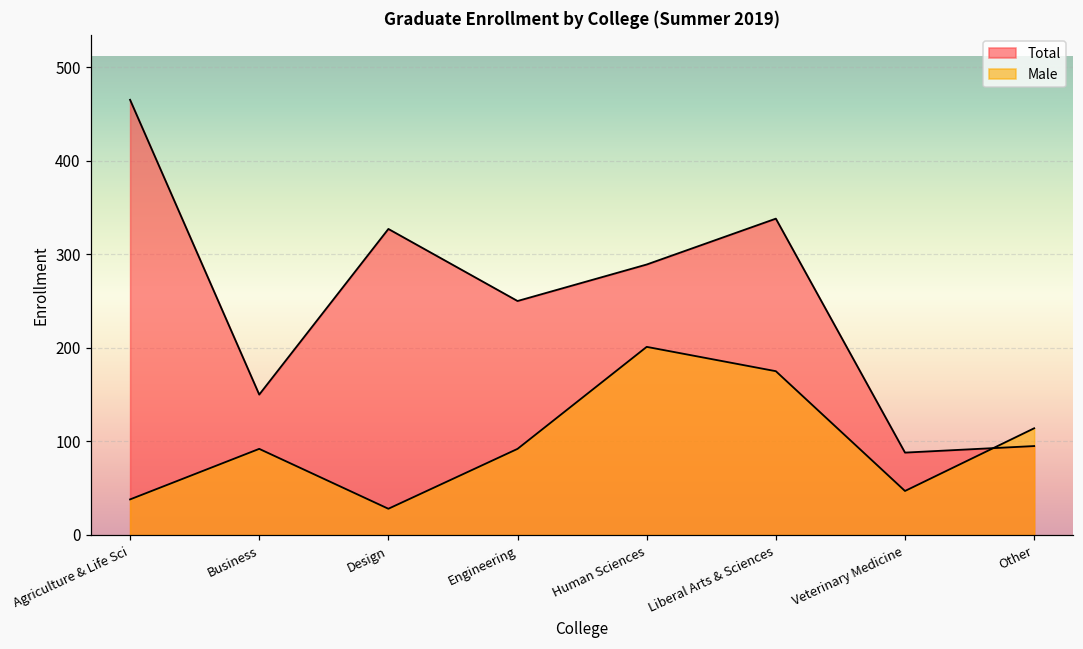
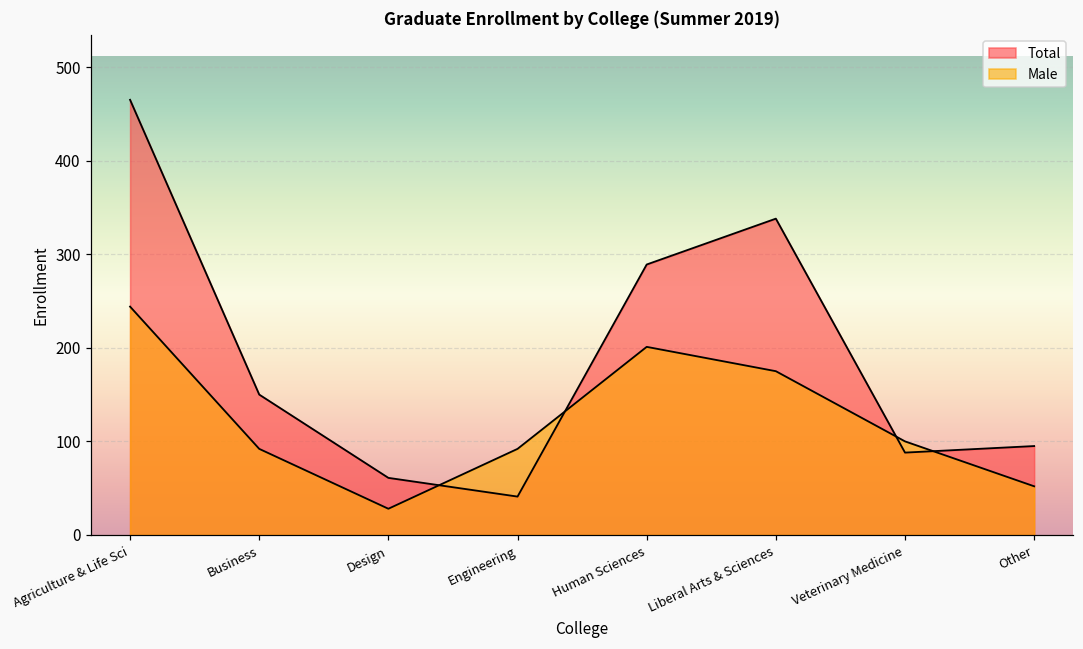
Male, Agriculture & Life Sci: 40 -> 240
Total, Design: 330 -> 60
Total, Engineering: 250 -> 40
Male, Veterinary Medicine: 50 -> 100
Male, Other: 110 -> 50
